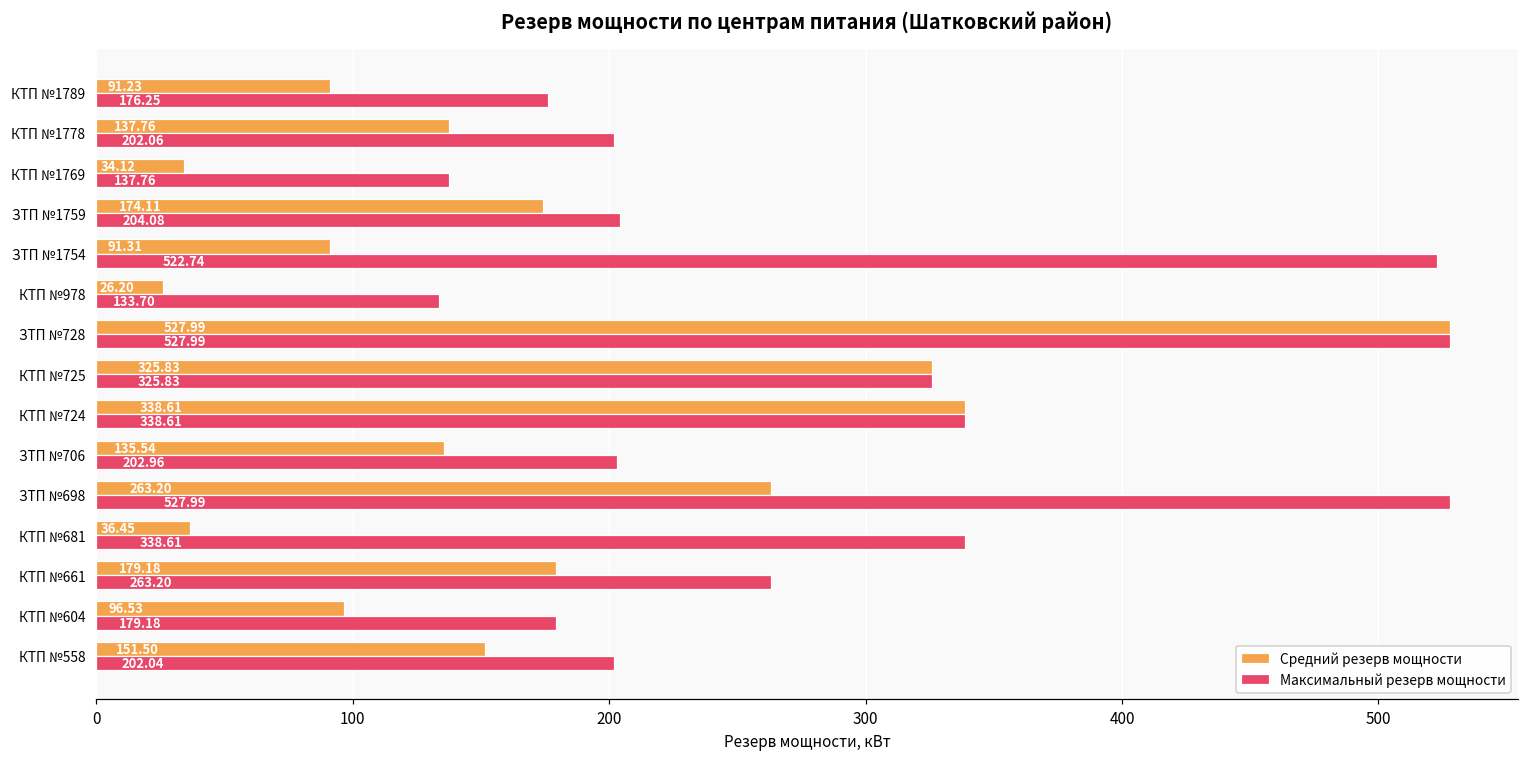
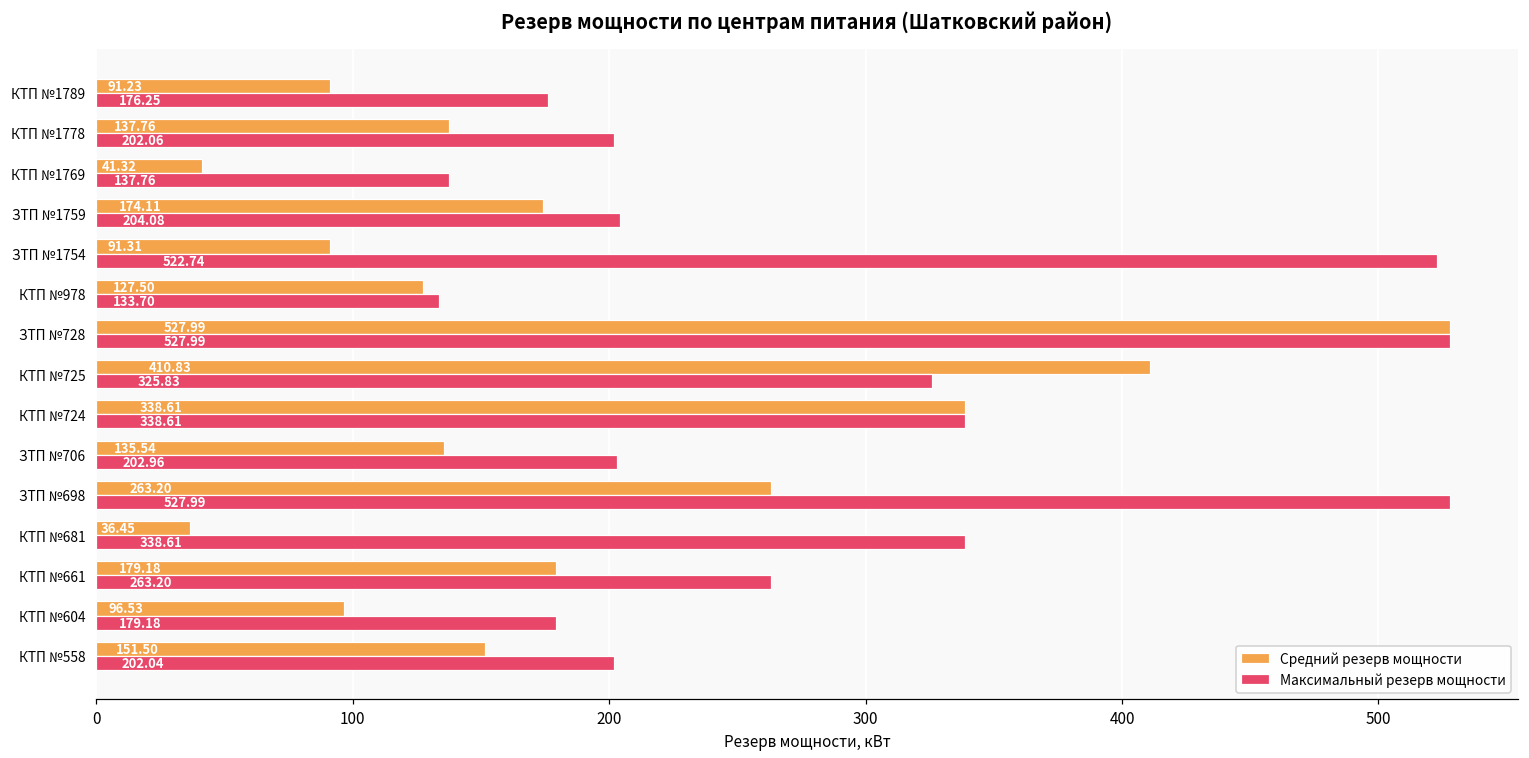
Средний резерв мощности, КТП №1769: 34.12 -> 41.32
Средний резерв мощности, КТП №978: 26.20 -> 127.50
Средний резерв мощности, КТП №725: 325.83 -> 410.83
